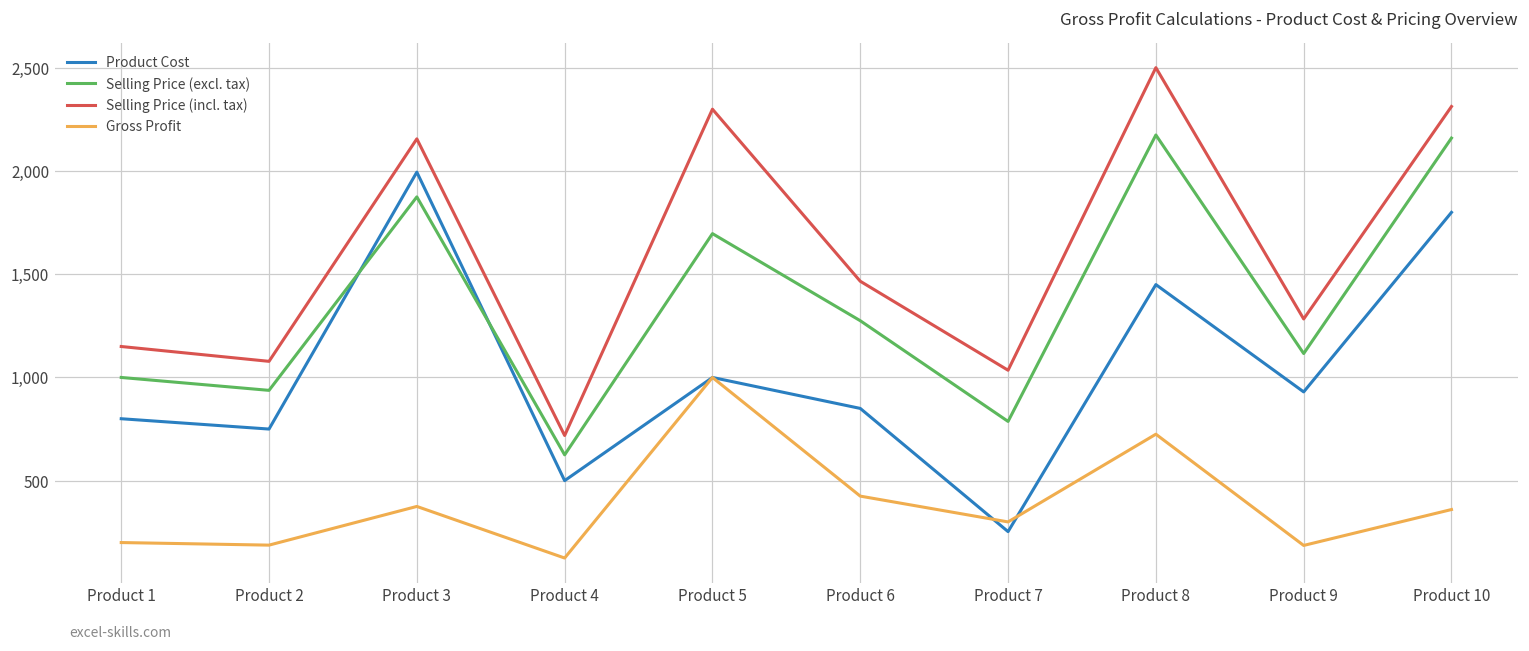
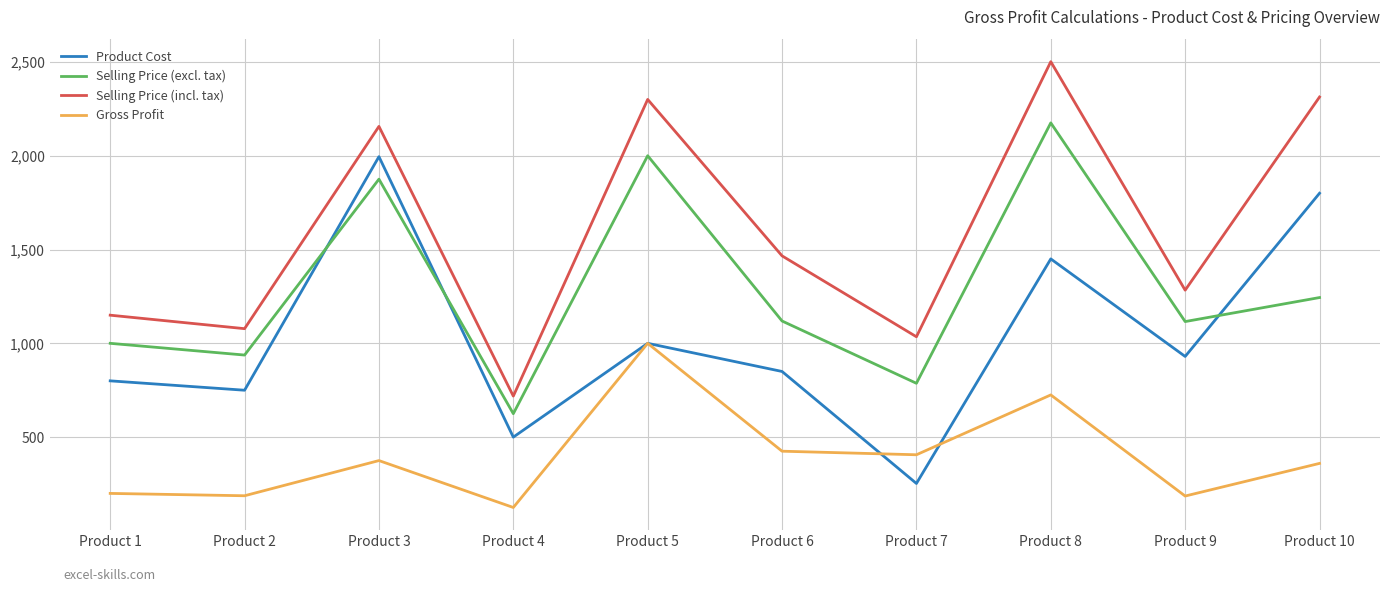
Selling Price (excl. tax), Product 5: 1,700 -> 2,000
Selling Price (excl. tax), Product 6: 1,280 -> 1,120
Gross Profit, Product 7: 300 -> 410
Selling Price (excl. tax), Product 10: 2,160 -> 1,240
